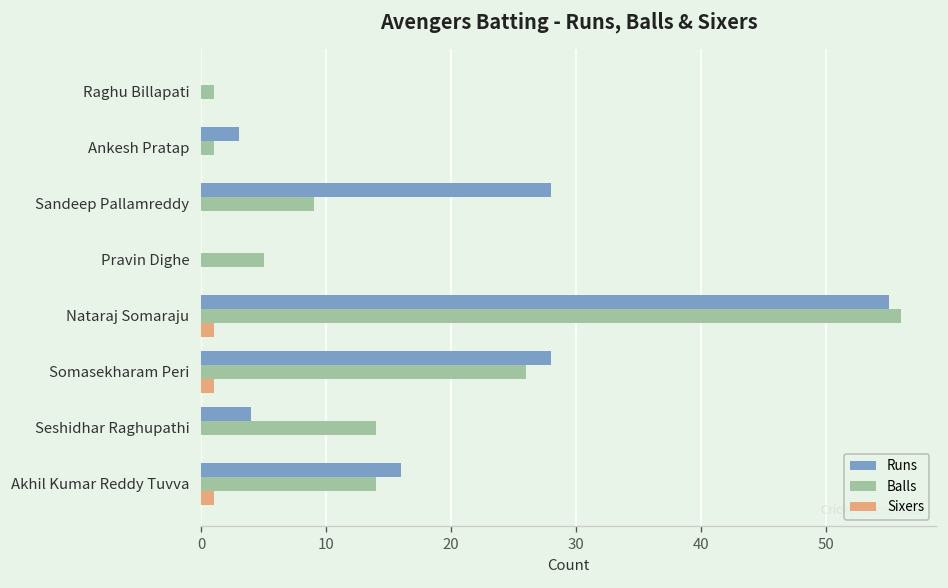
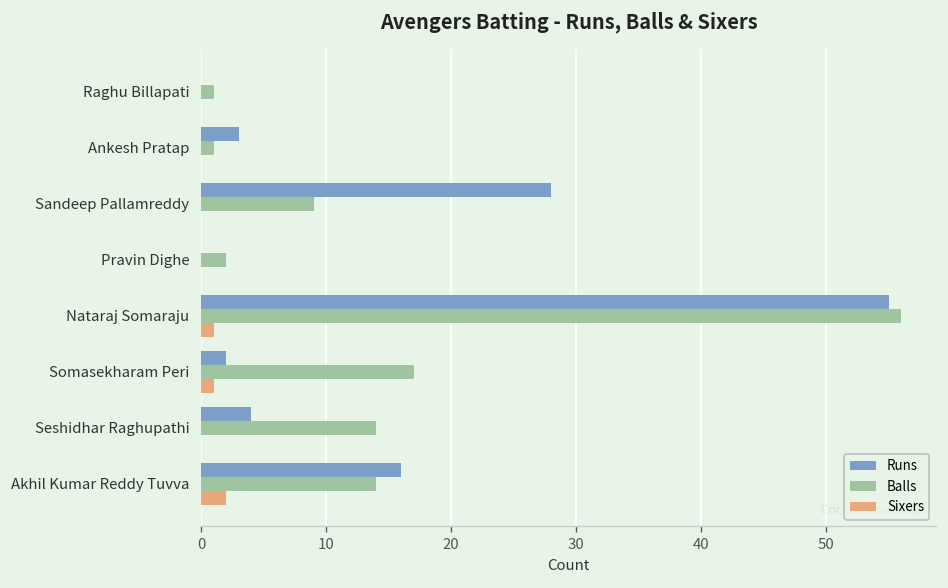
Balls, Pravin Dighe: 5 -> 2
Runs, Somasekharam Peri: 28 -> 2
Balls, Somasekharam Peri: 26 -> 17
Sixers, Akhil Kumar Reddy Tuvva: 1 -> 2
